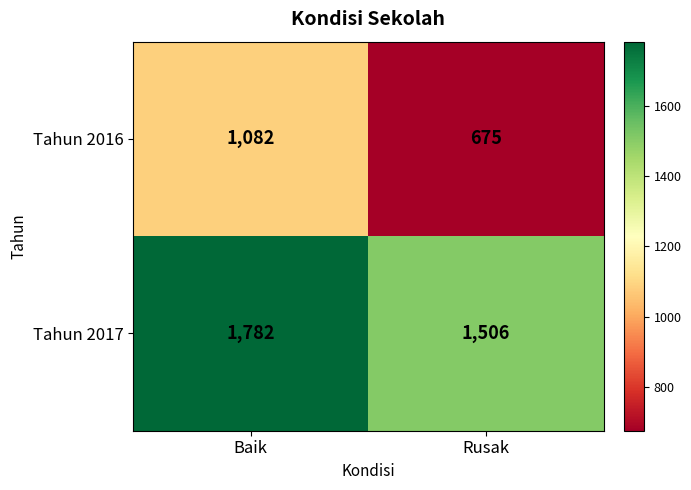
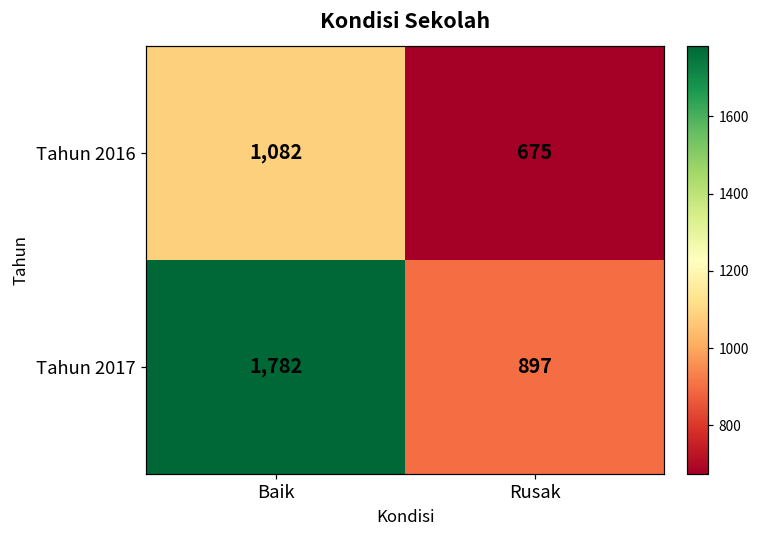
Tahun 2017, Rusak: 1,506 -> 897
